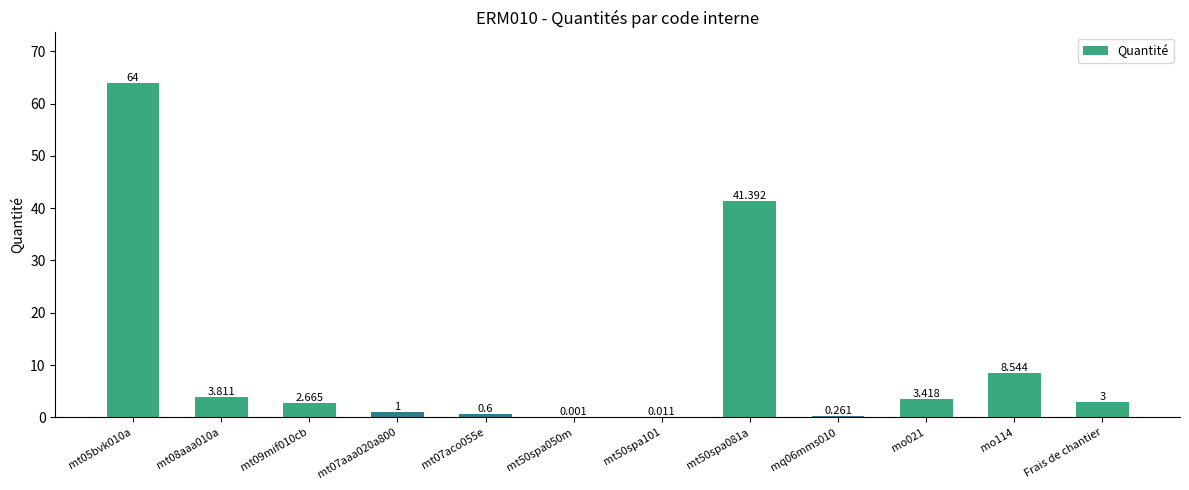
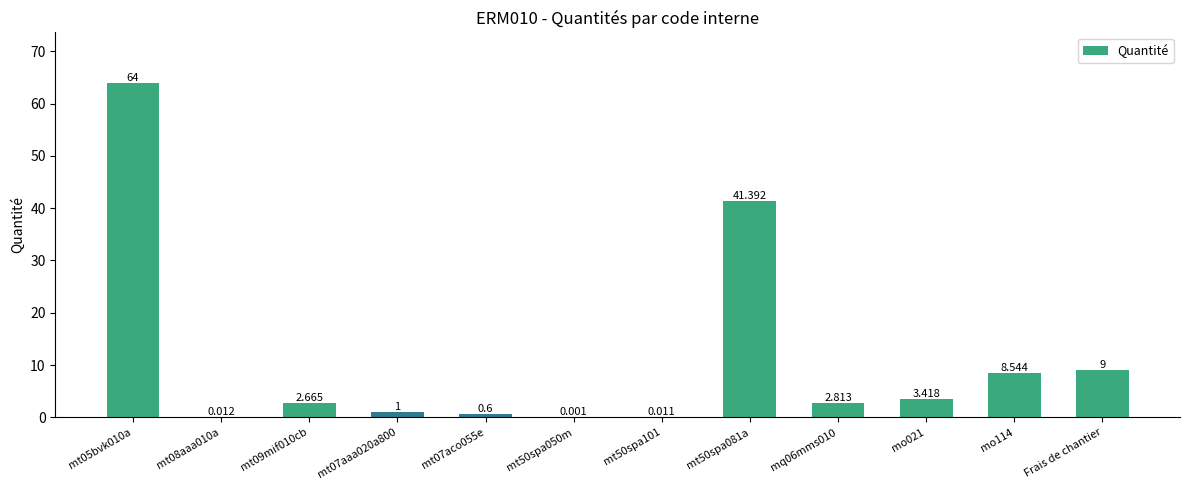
mt08aaa010a: 3.811 -> 0.012
mq06mms010: 0.261 -> 2.813
Frais de chantier: 3 -> 9
